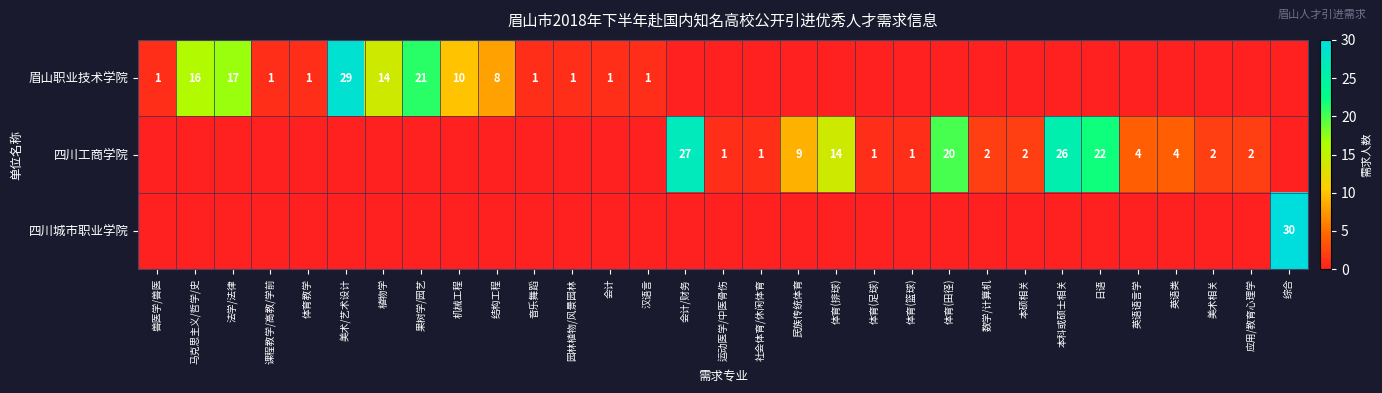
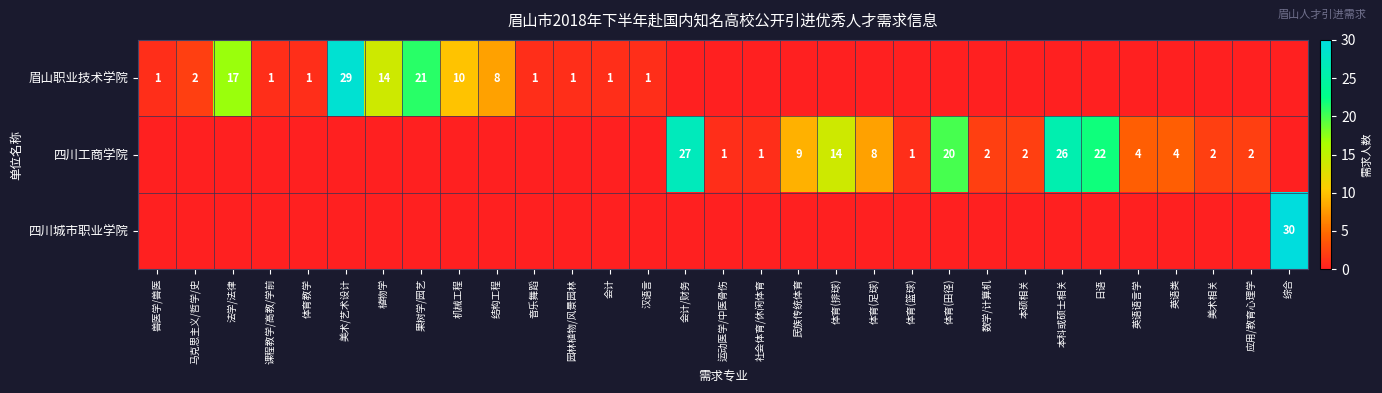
眉山职业技术学院, 马克思主义/哲学/史: 16 -> 2
四川工商学院, 体育(足球): 1 -> 8
